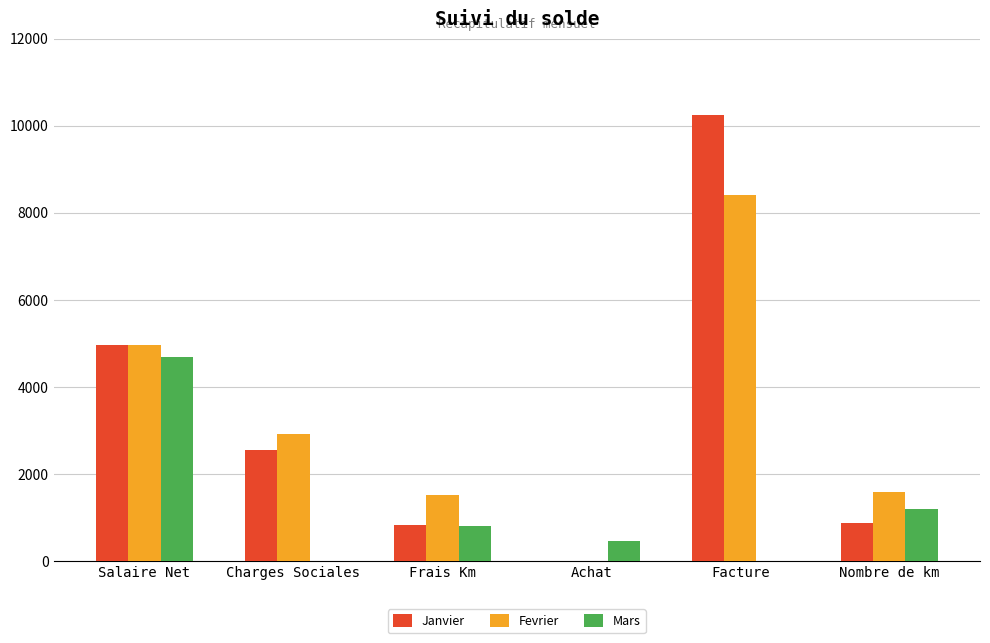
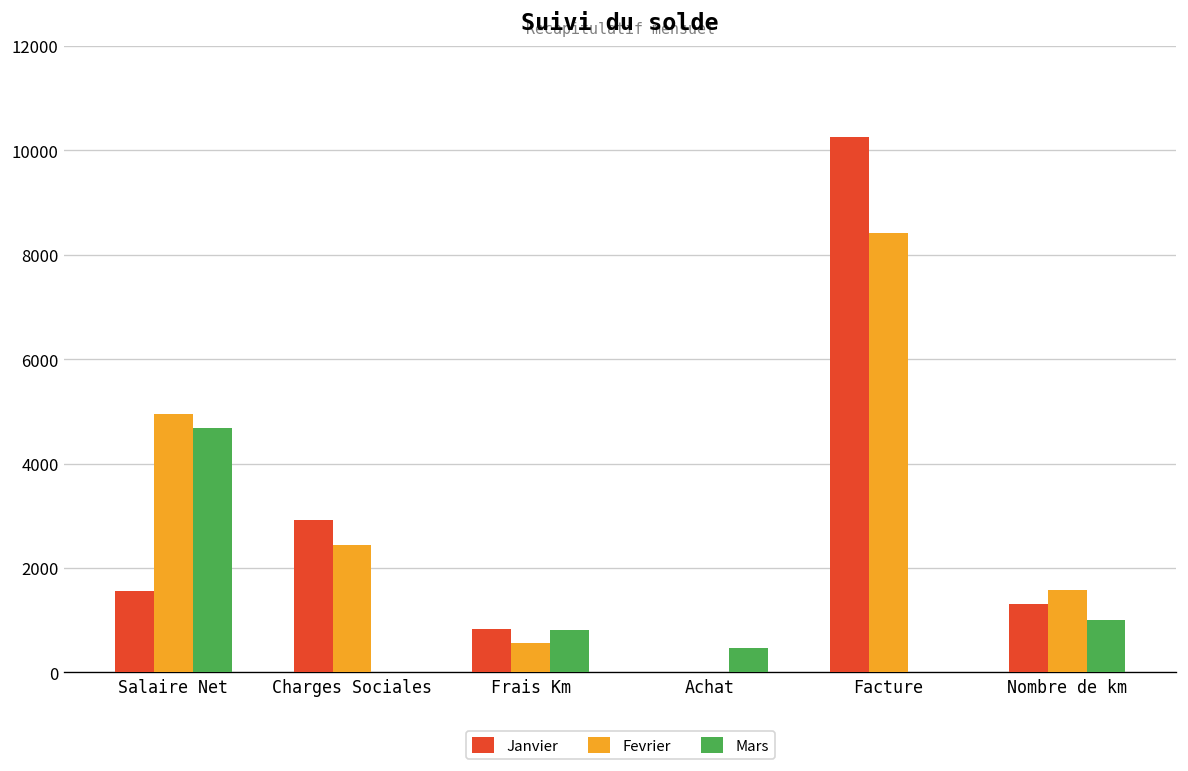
Janvier, Salaire Net: 4900 -> 1600
Janvier, Charges Sociales: 2500 -> 2900
Fevrier, Charges Sociales: 2900 -> 2400
Fevrier, Frais Km: 1500 -> 600
Janvier, Nombre de km: 900 -> 1300
Mars, Nombre de km: 1200 -> 1000
